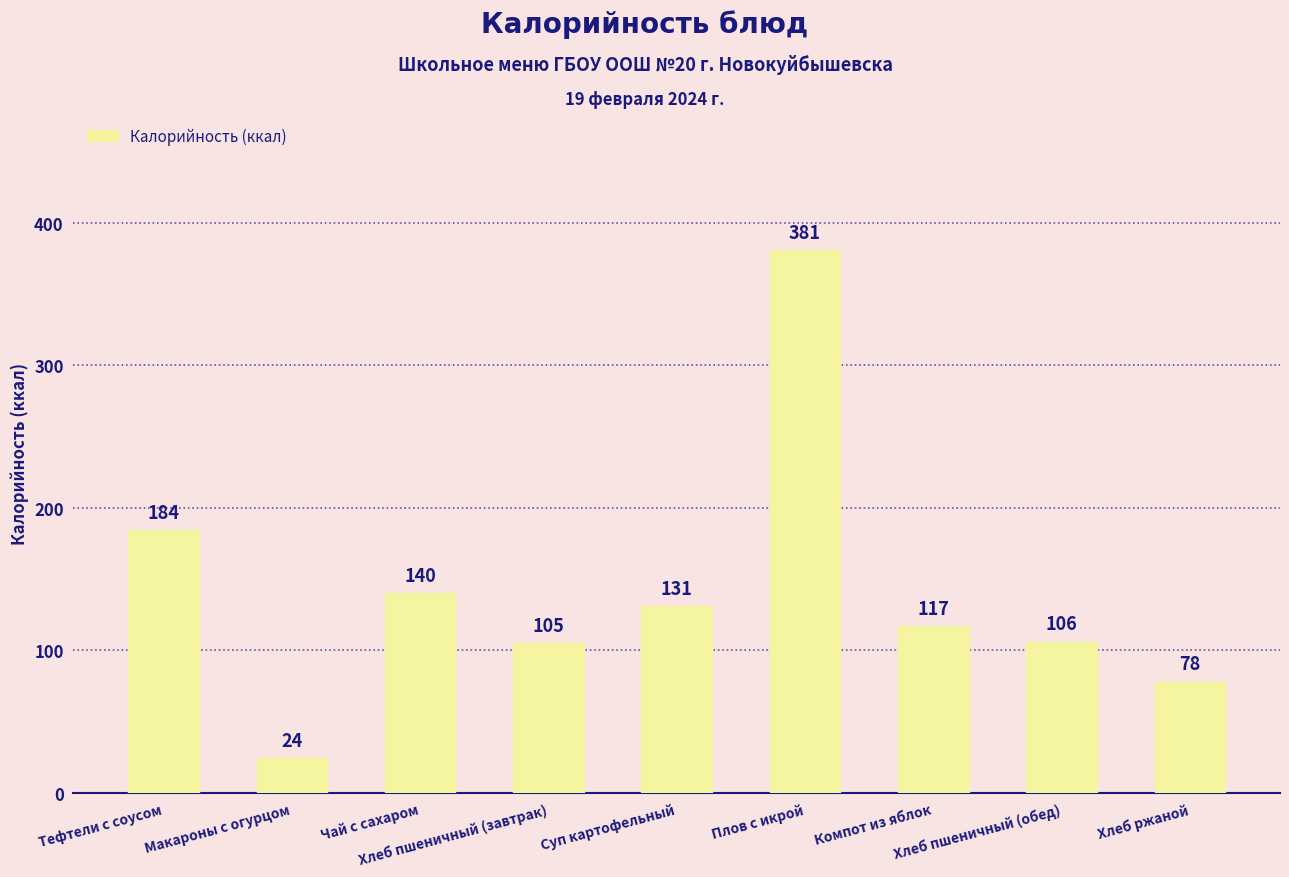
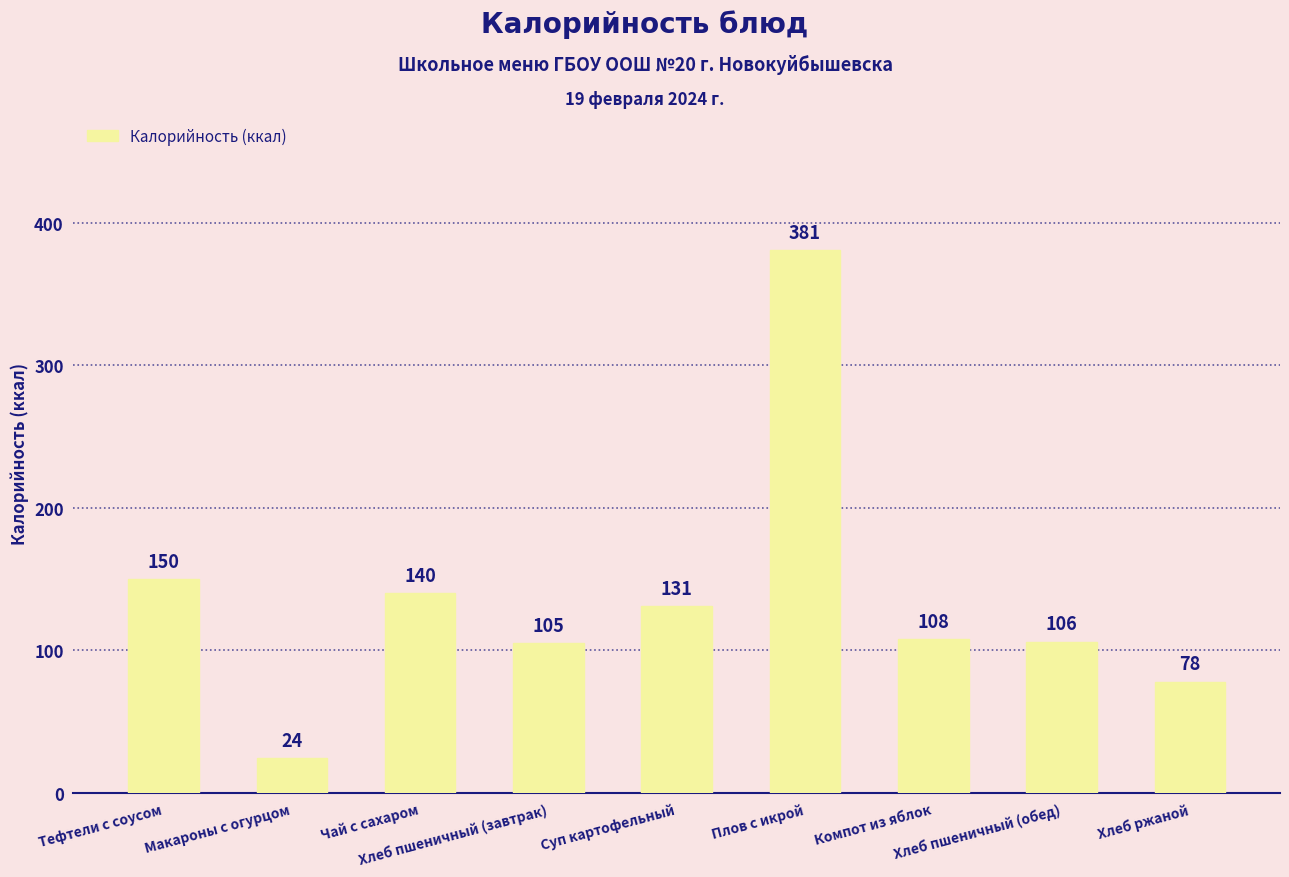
Тефтели с соусом: 184 -> 150
Компот из яблок: 117 -> 108
